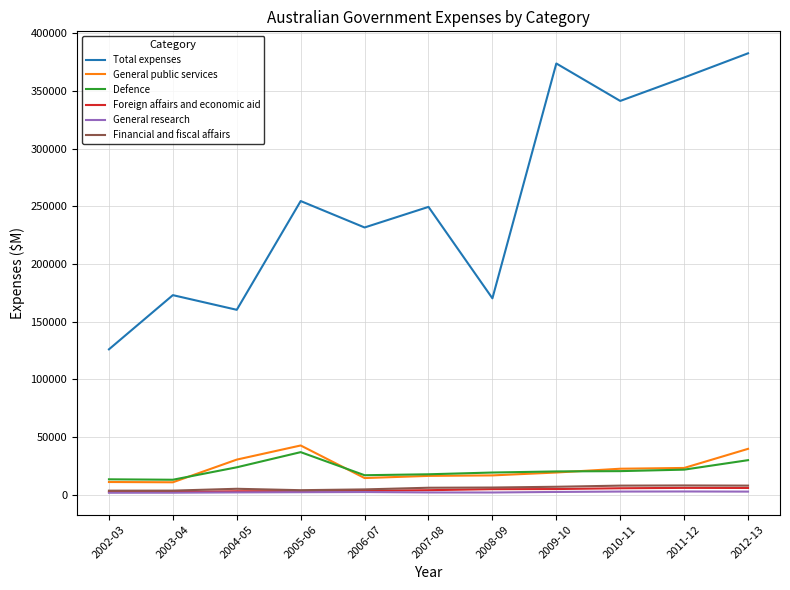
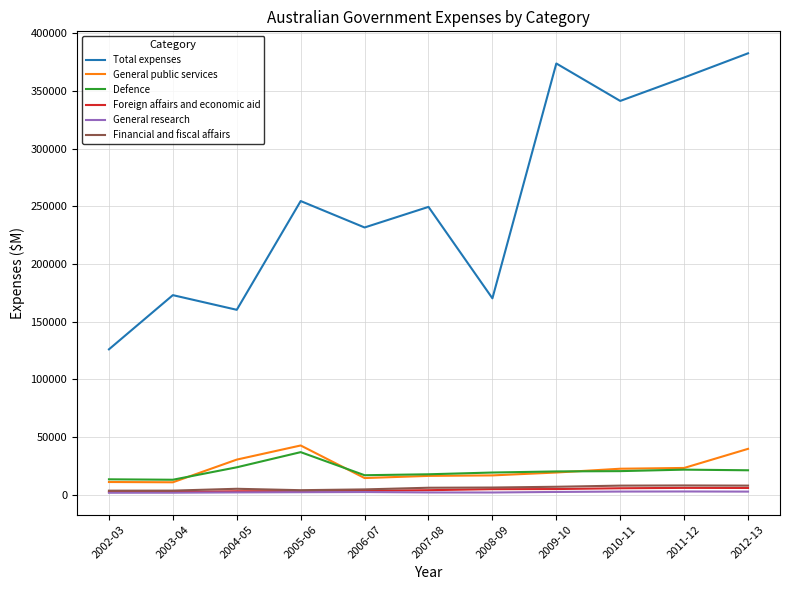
Defence, 2012-13: 30000 -> 21000
